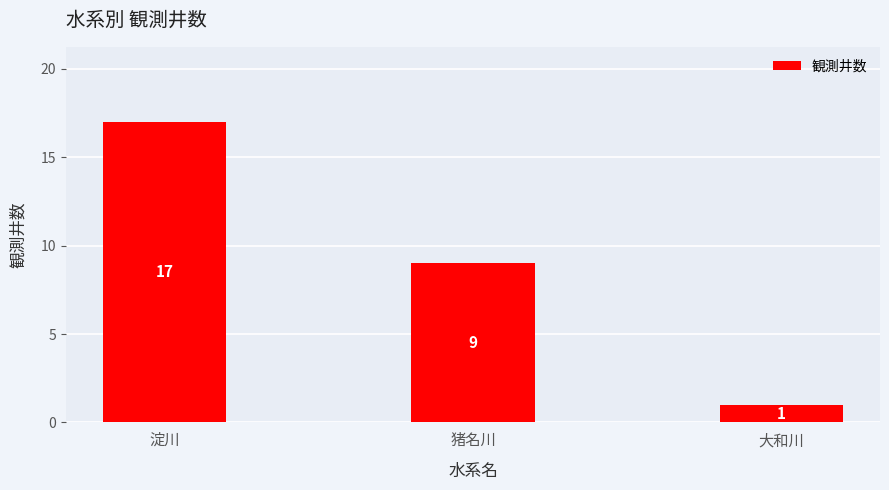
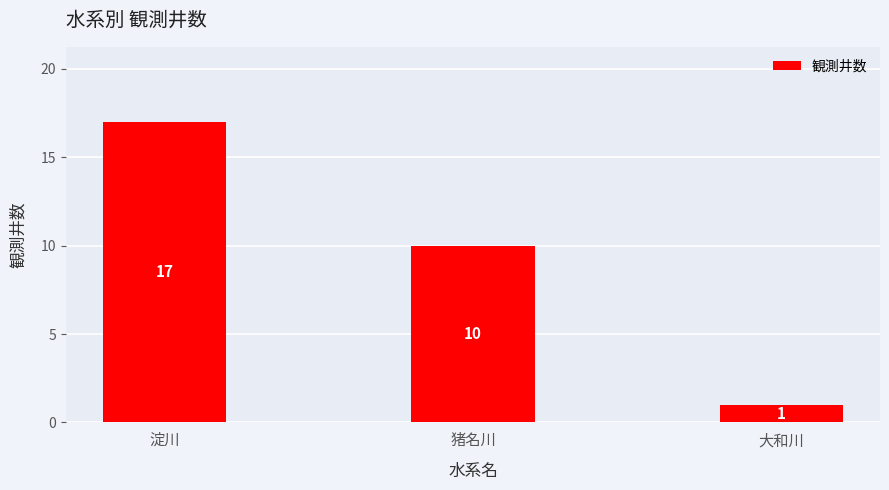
猪名川: 9 -> 10
